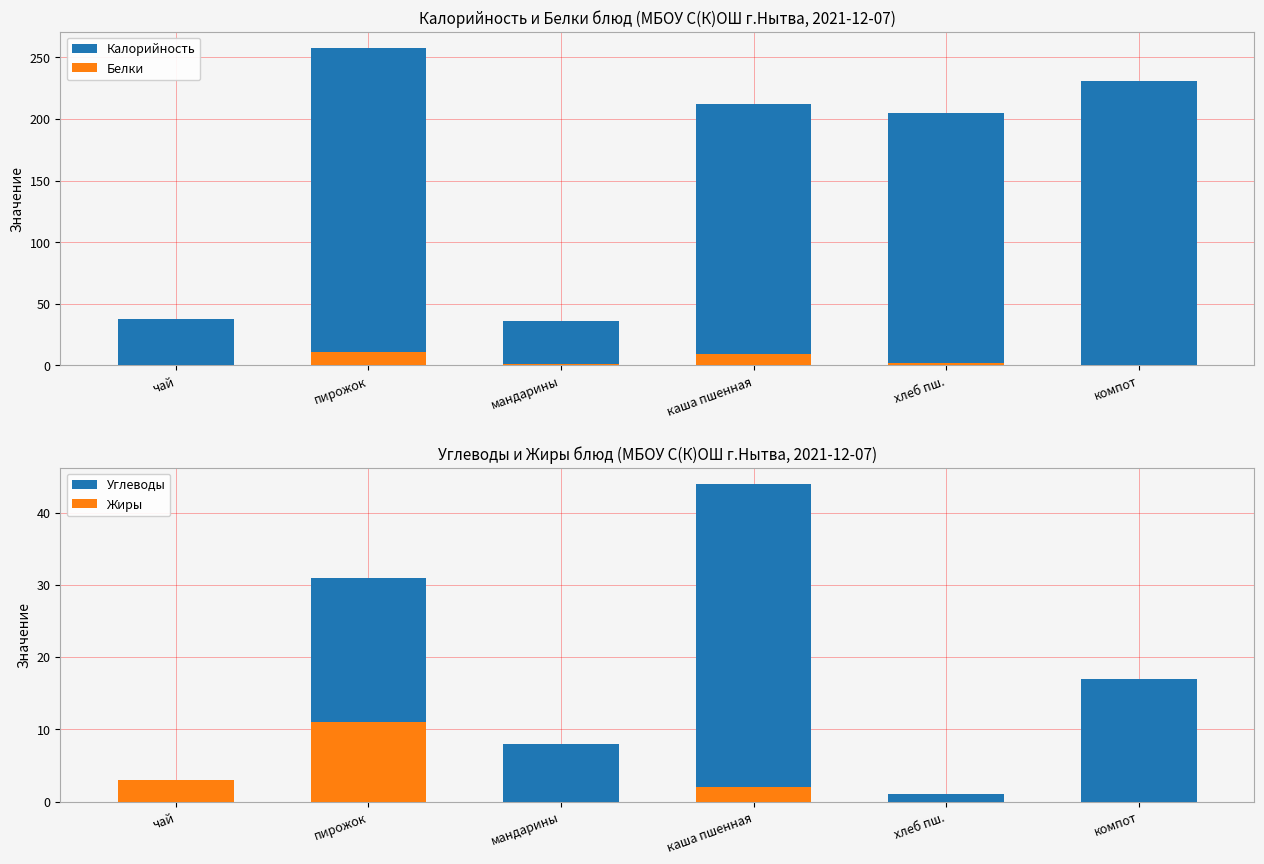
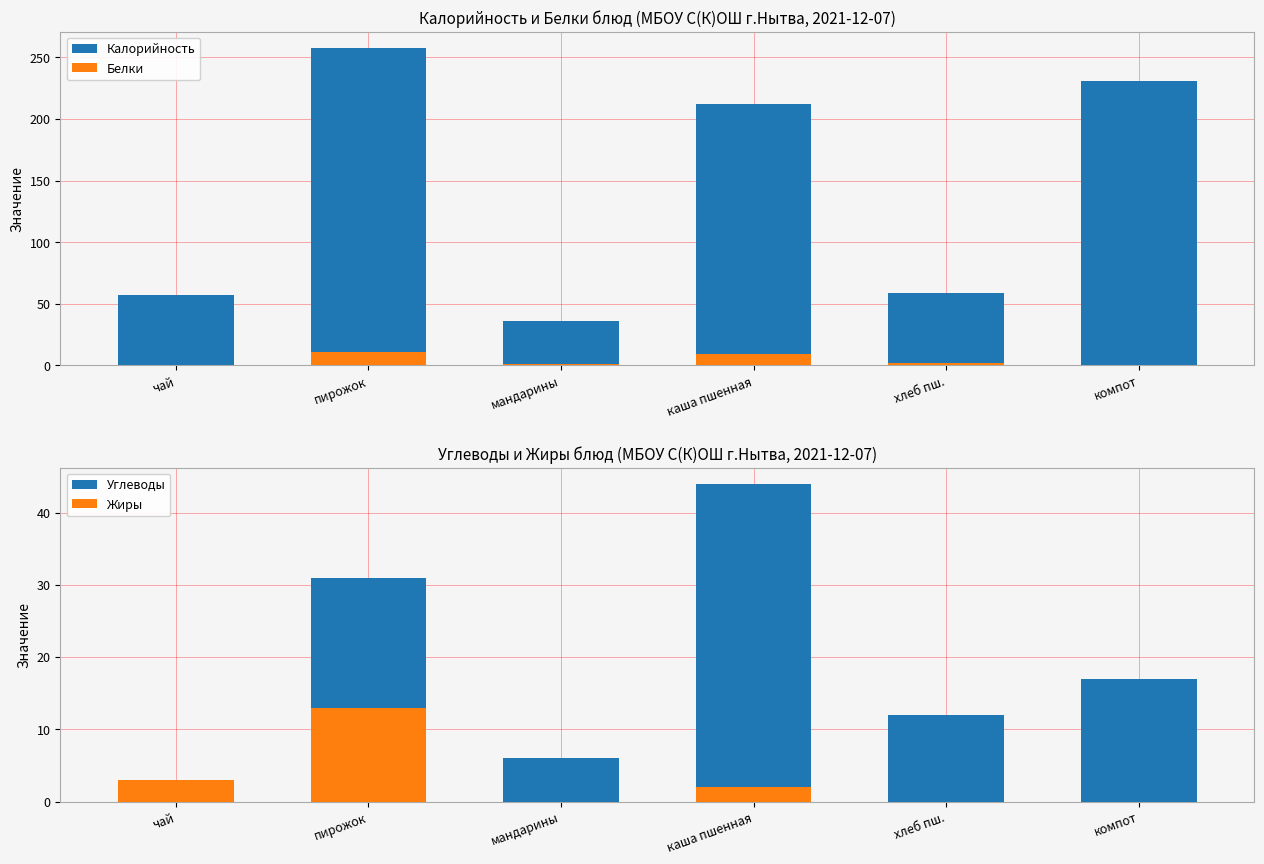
Калорийность и Белки блюд (МБОУ С(К)ОШ г.Нытва, 2021-12-07), Калорийность, чай: 38 -> 57
Калорийность и Белки блюд (МБОУ С(К)ОШ г.Нытва, 2021-12-07), Калорийность, хлеб пш.: 205 -> 59
Углеводы и Жиры блюд (МБОУ С(К)ОШ г.Нытва, 2021-12-07), Жиры, пирожок: 11 -> 13
Углеводы и Жиры блюд (МБОУ С(К)ОШ г.Нытва, 2021-12-07), Углеводы, мандарины: 8 -> 6
Углеводы и Жиры блюд (МБОУ С(К)ОШ г.Нытва, 2021-12-07), Углеводы, хлеб пш.: 1 -> 12
